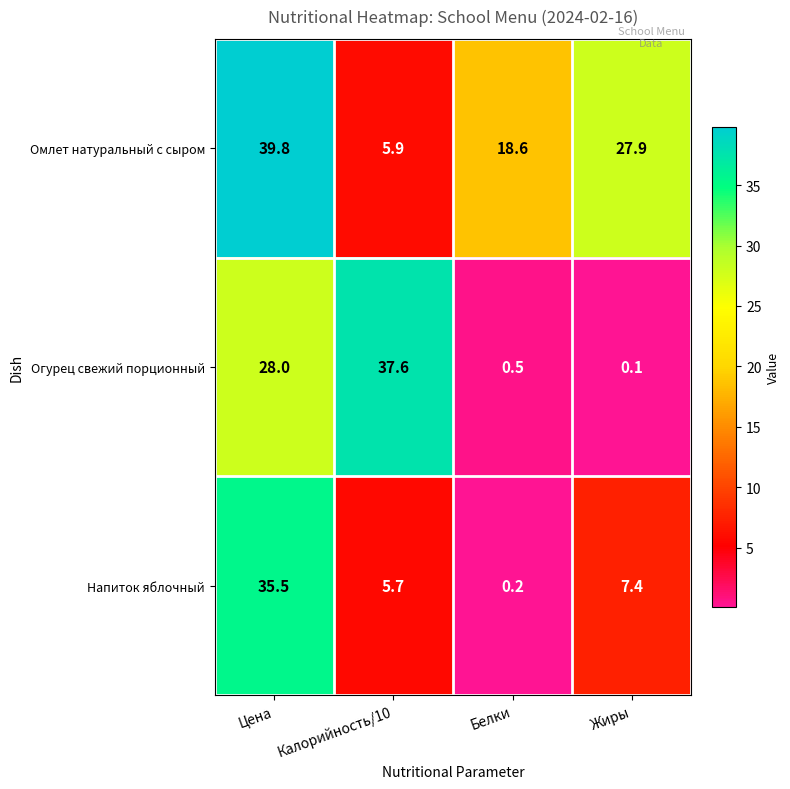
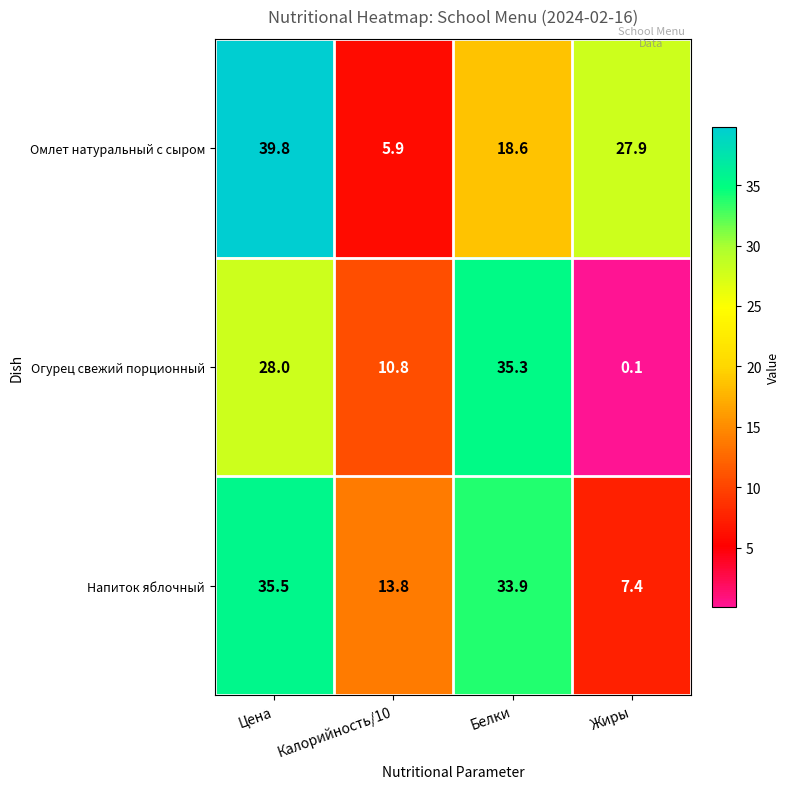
Огурец свежий порционный, Калорийность/10: 37.6 -> 10.8
Огурец свежий порционный, Белки: 0.5 -> 35.3
Напиток яблочный, Калорийность/10: 5.7 -> 13.8
Напиток яблочный, Белки: 0.2 -> 33.9
